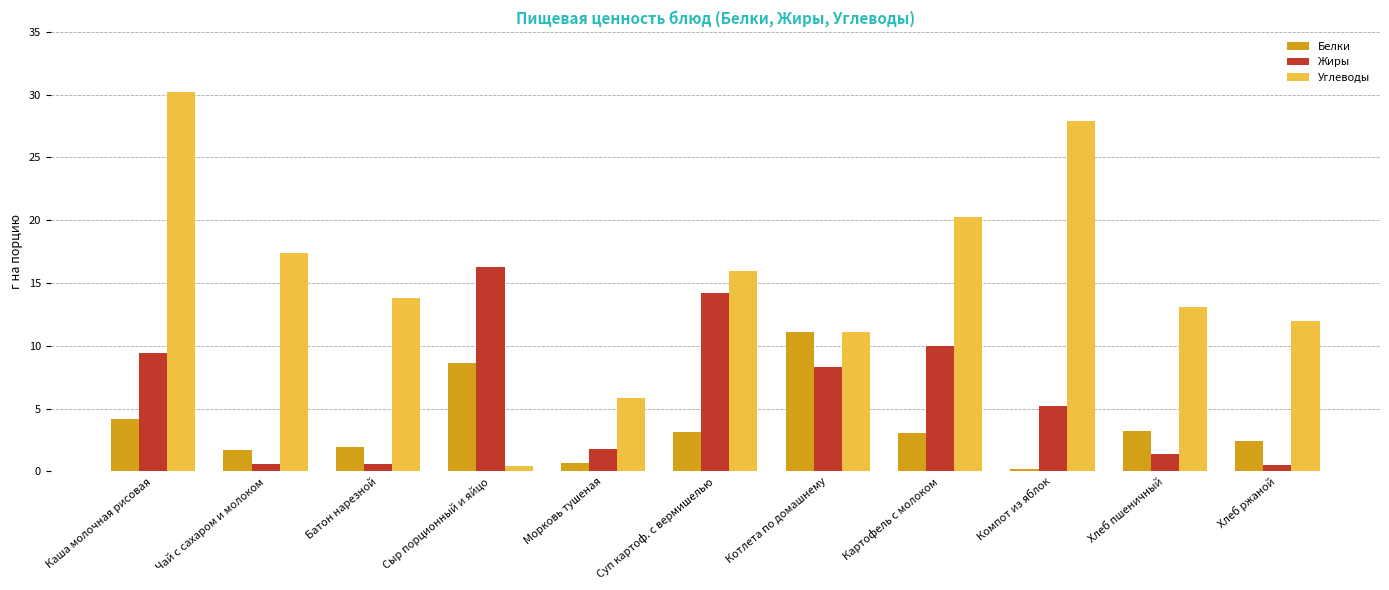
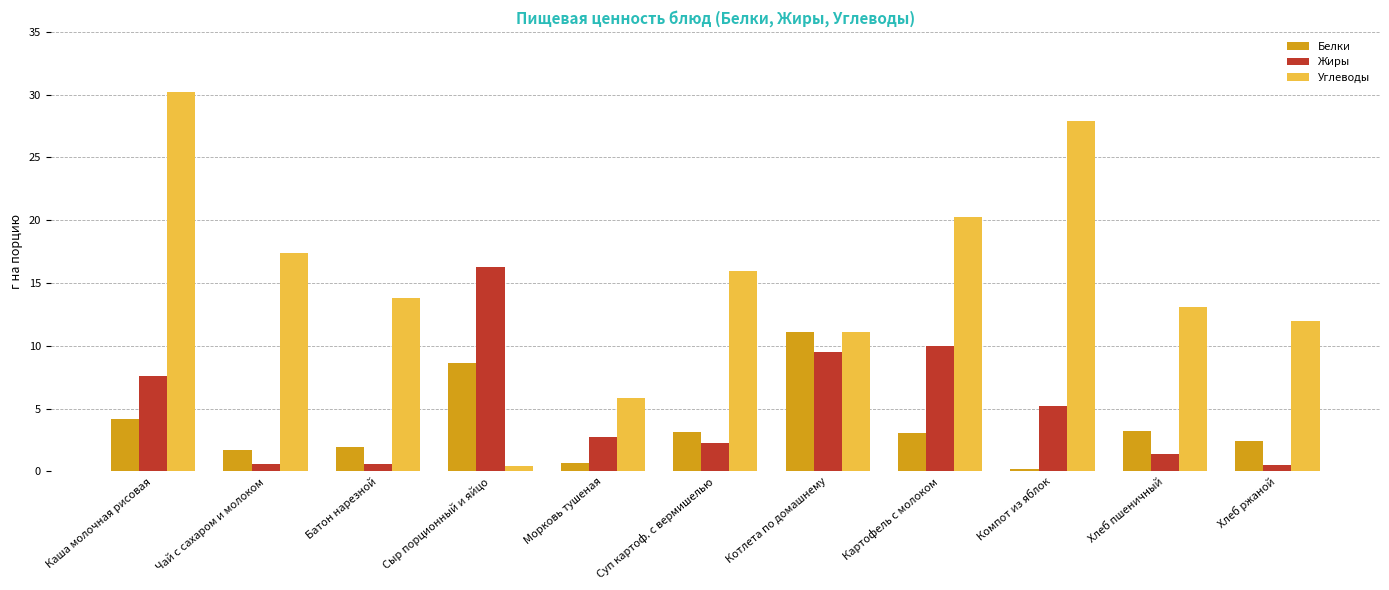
Жиры, Каша молочная рисовая: 9.4 -> 7.6
Жиры, Морковь тушеная: 1.8 -> 2.7
Жиры, Суп картоф. с вермишелью: 14.2 -> 2.2
Жиры, Котлета по домашнему: 8.3 -> 9.5
